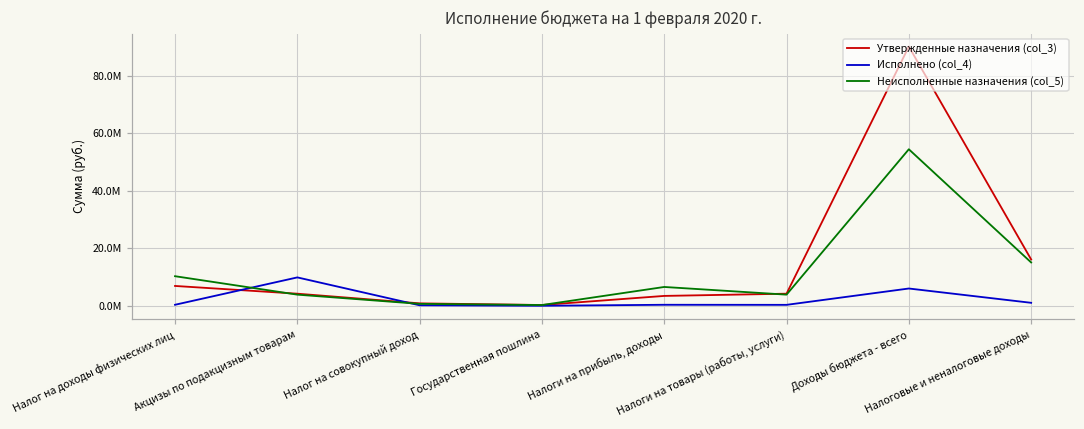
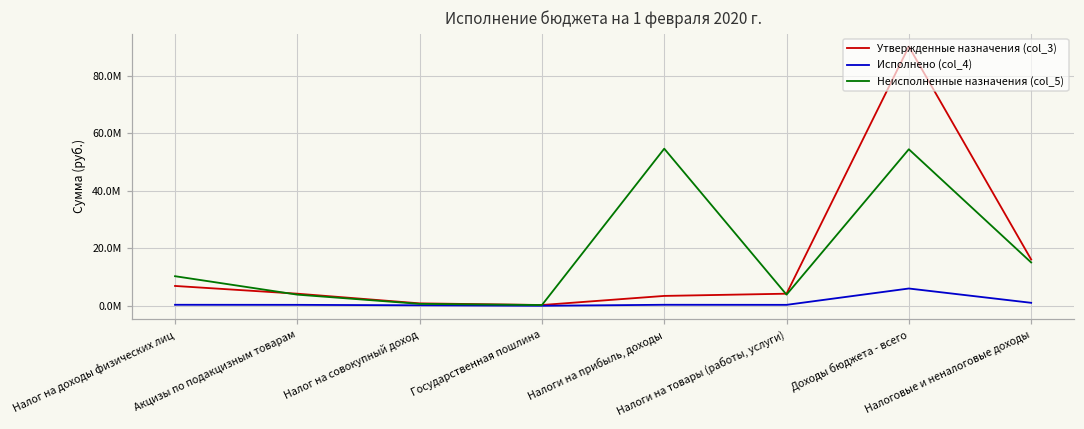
Исполнено (col_4), Акцизы по подакцизным товарам: 10000000 -> 0
Неисполненные назначения (col_5), Налоги на прибыль, доходы: 7000000 -> 55000000
